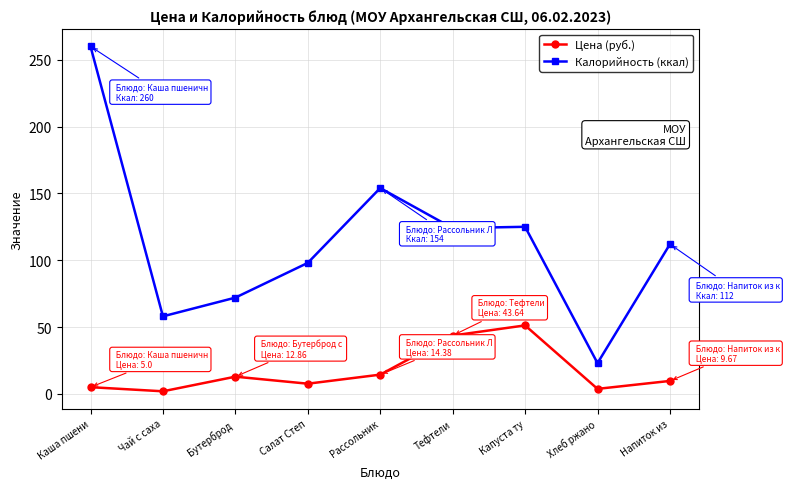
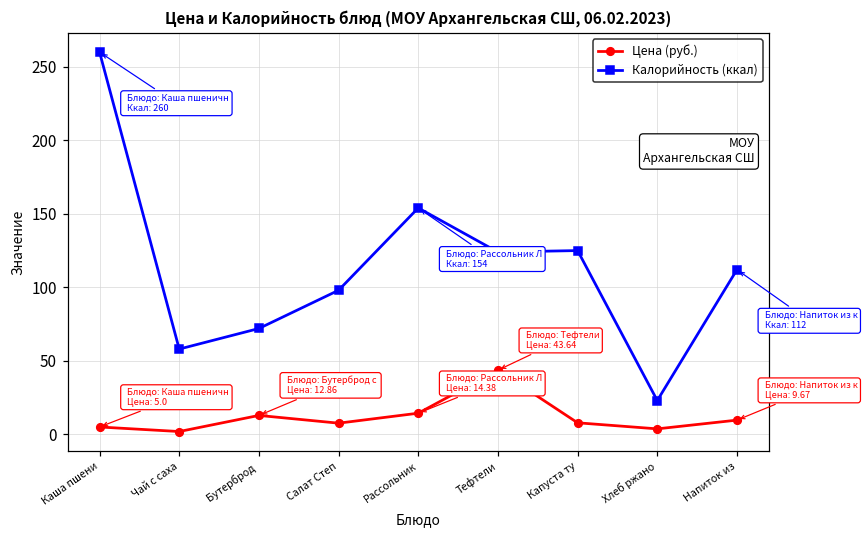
Цена (руб.), Капуста ту: 51 -> 8
